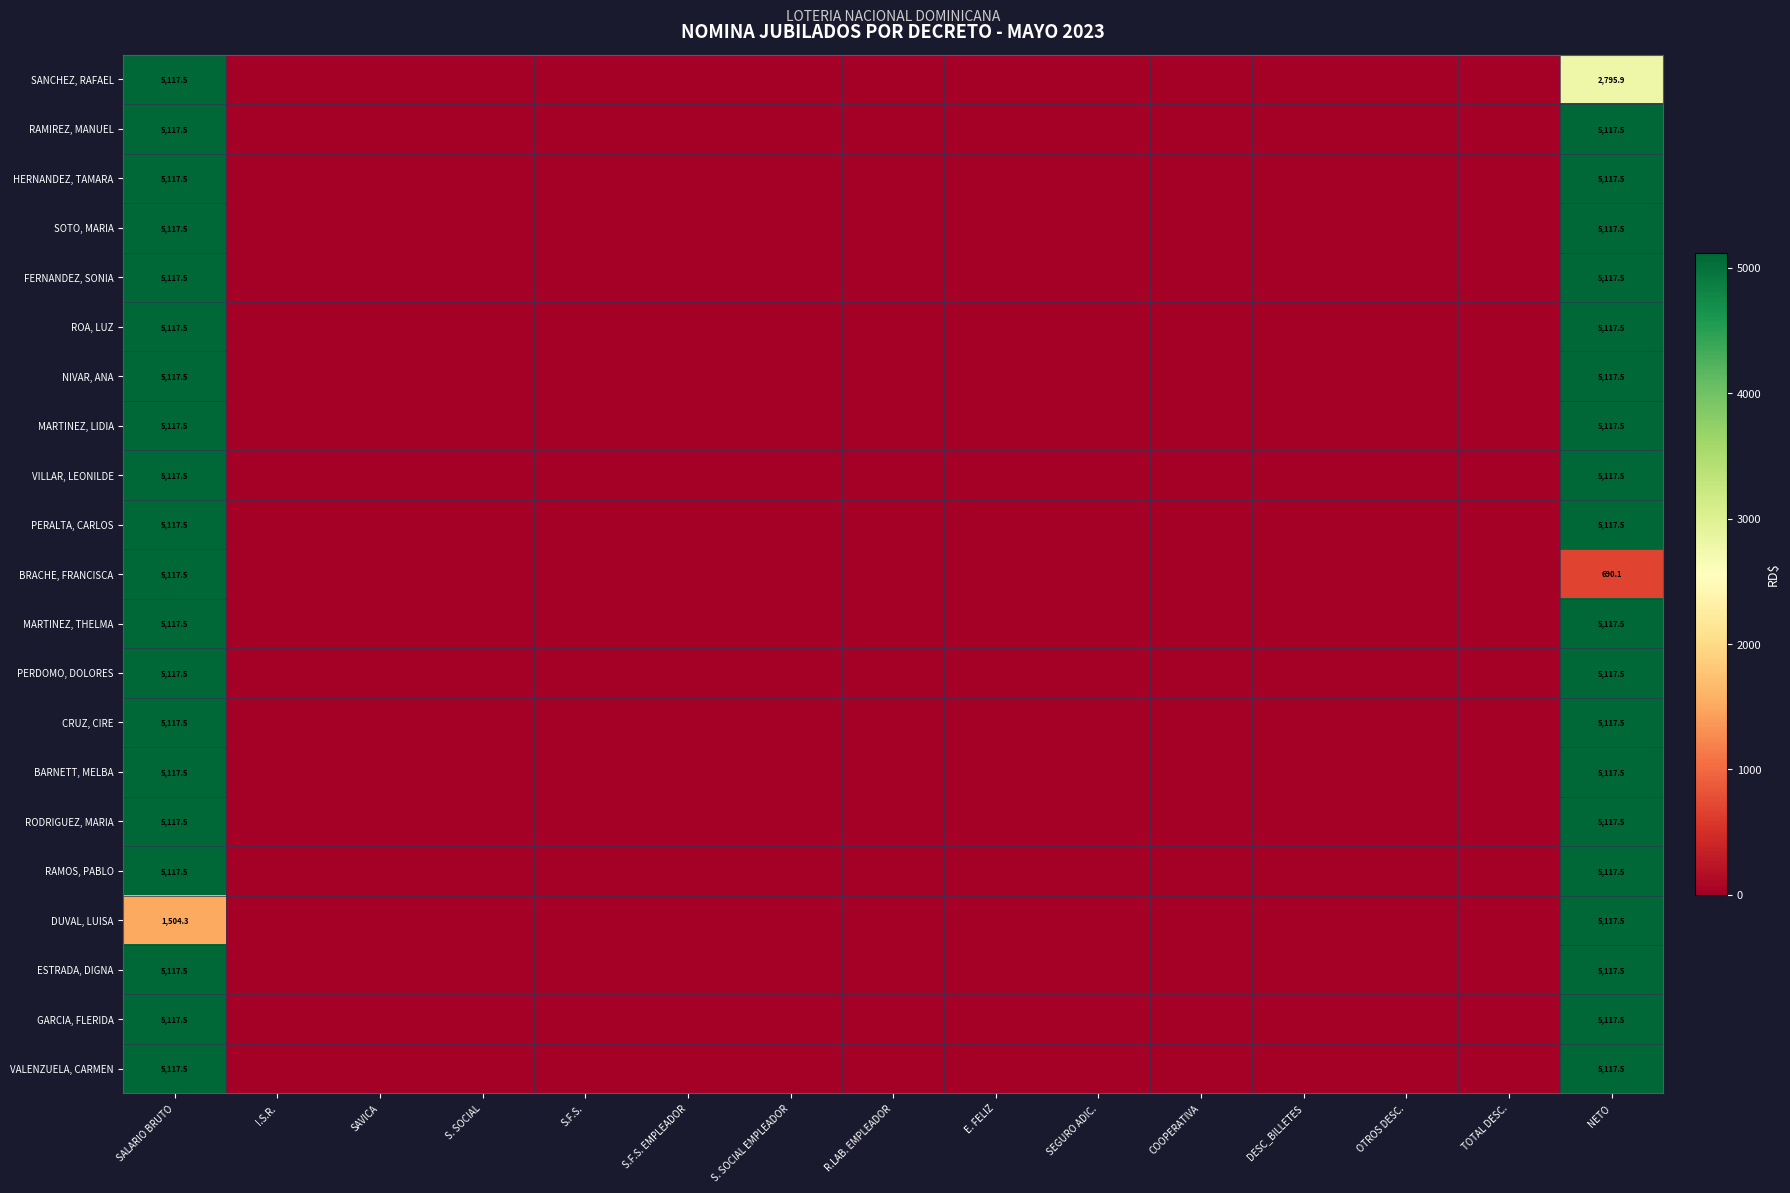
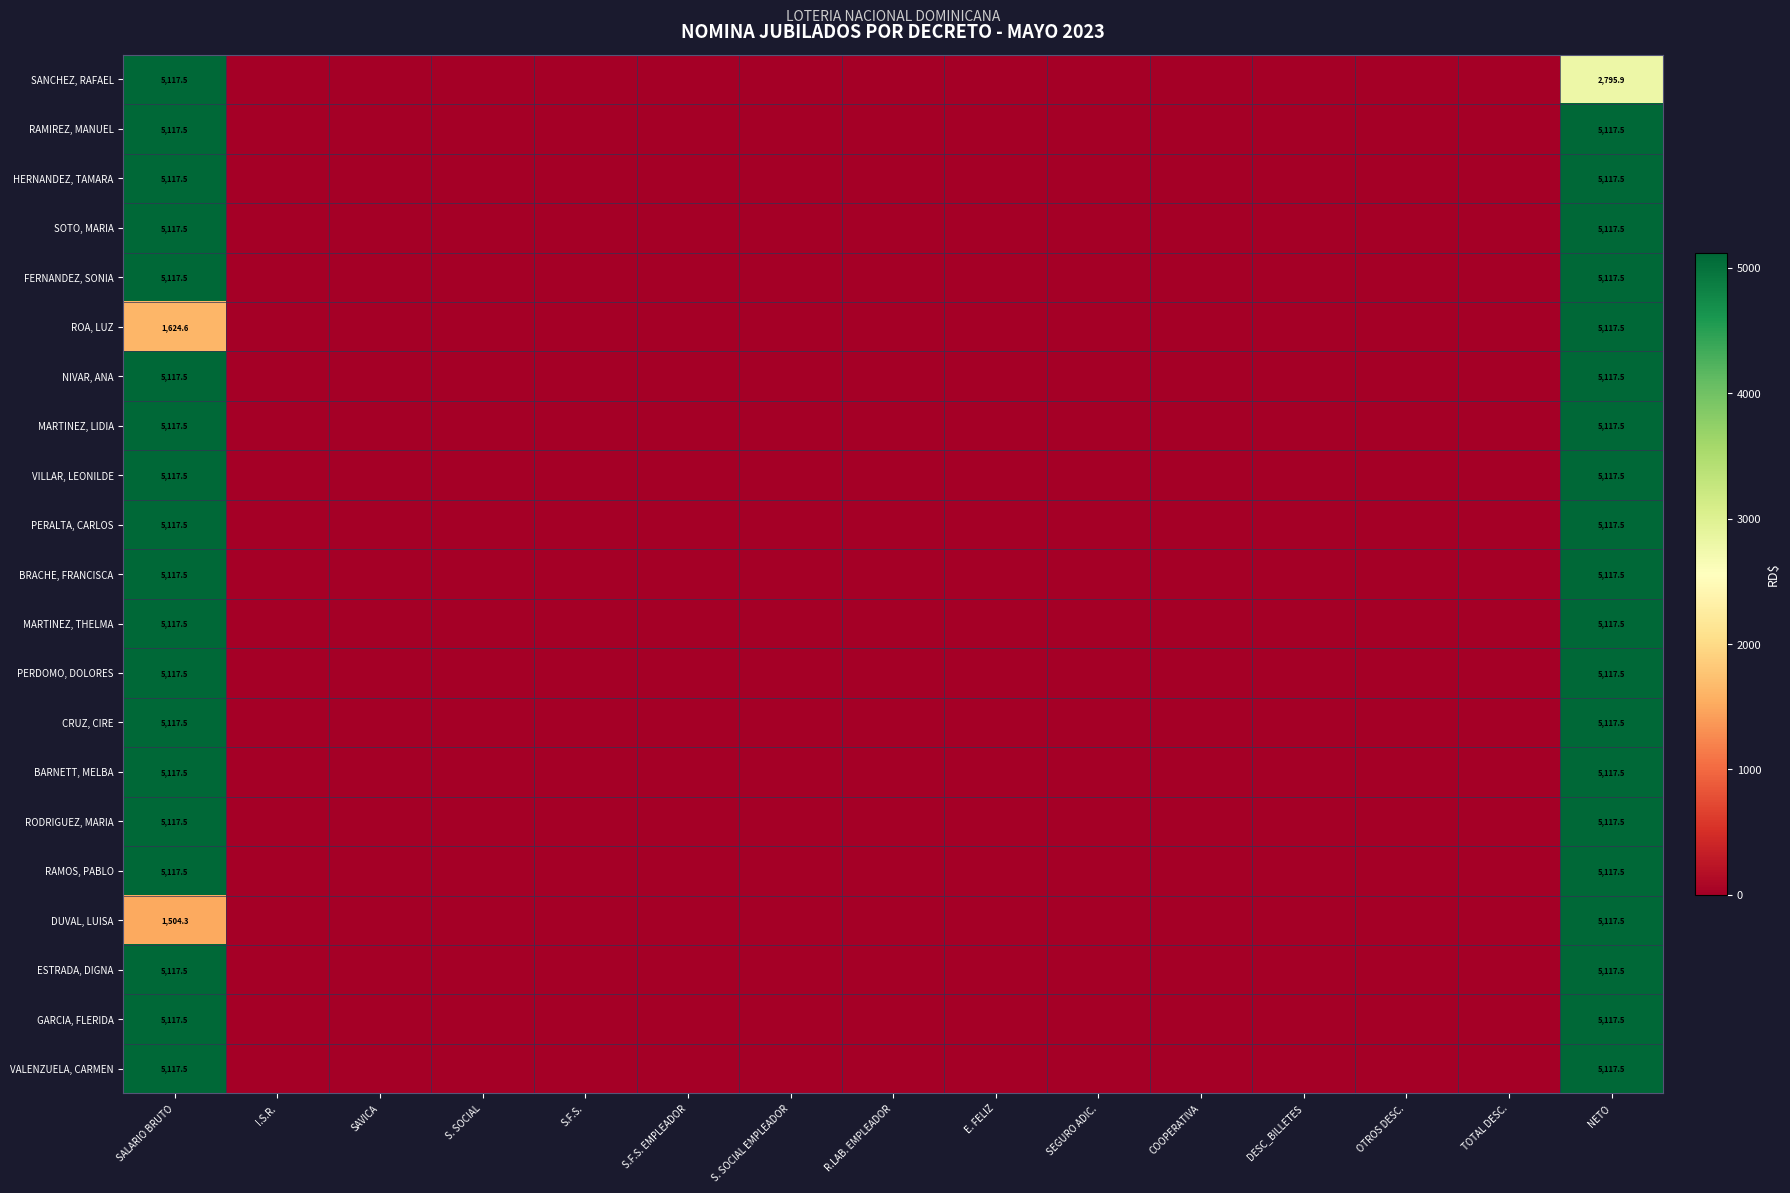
ROA, LUZ, SALARIO BRUTO: 5,117.5 -> 1,624.6
BRACHE, FRANCISCA, NETO: 690.1 -> 5,117.5
